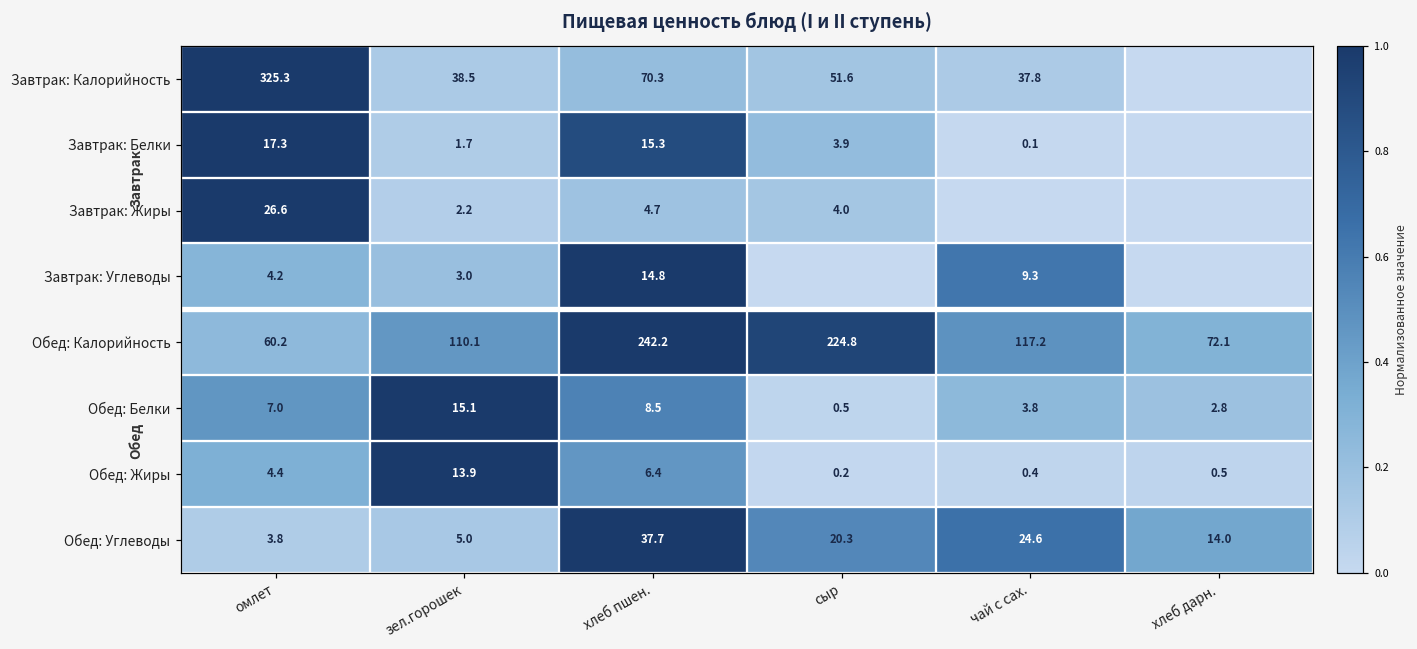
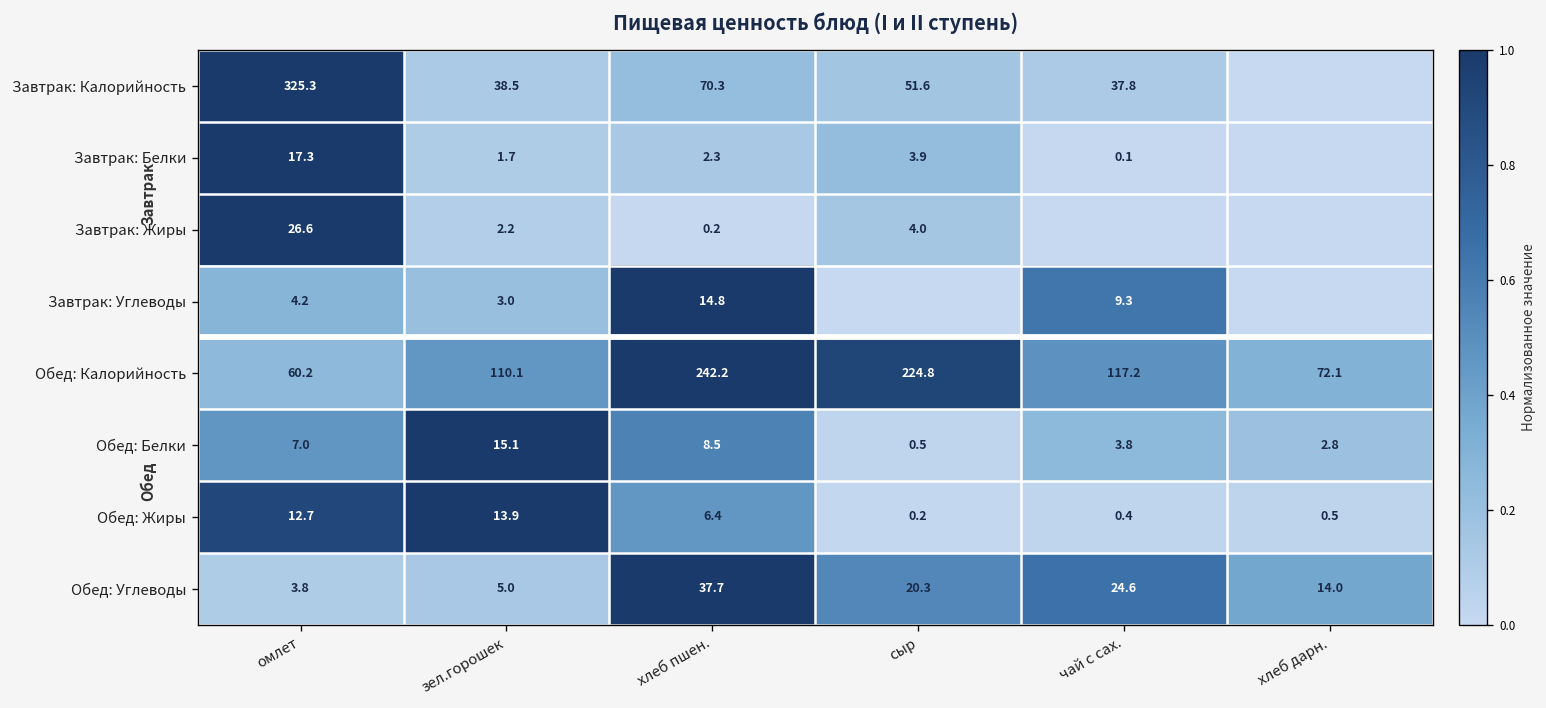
Завтрак: Белки, хлеб пшен.: 15.3 -> 2.3
Завтрак: Жиры, хлеб пшен.: 4.7 -> 0.2
Обед: Жиры, омлет: 4.4 -> 12.7
